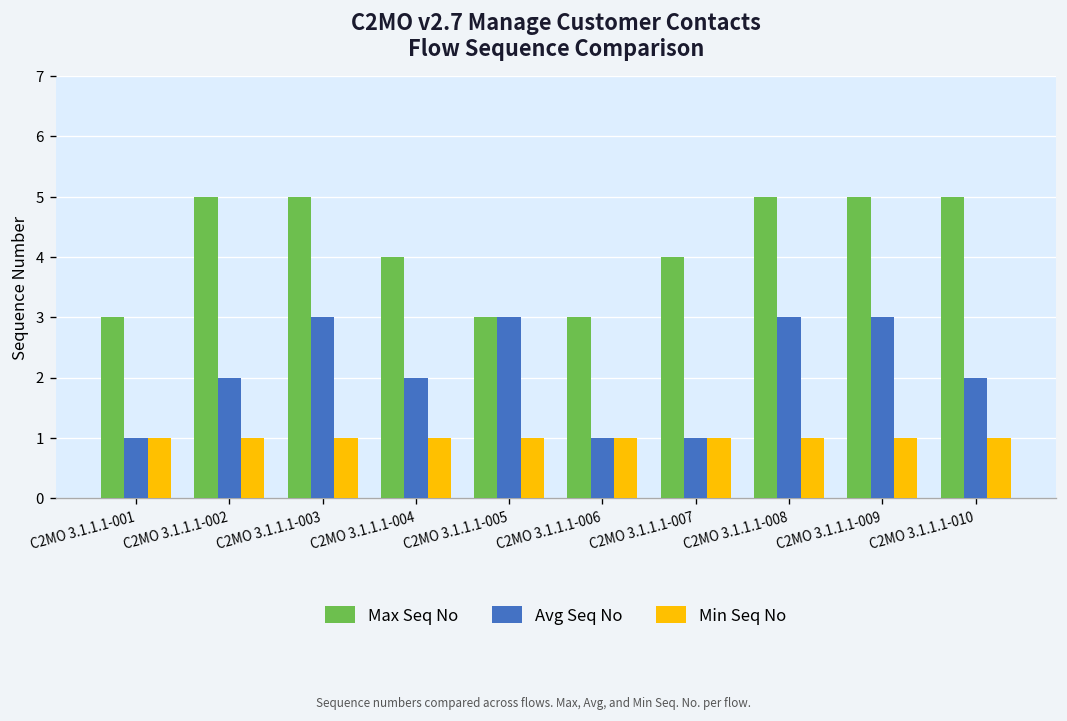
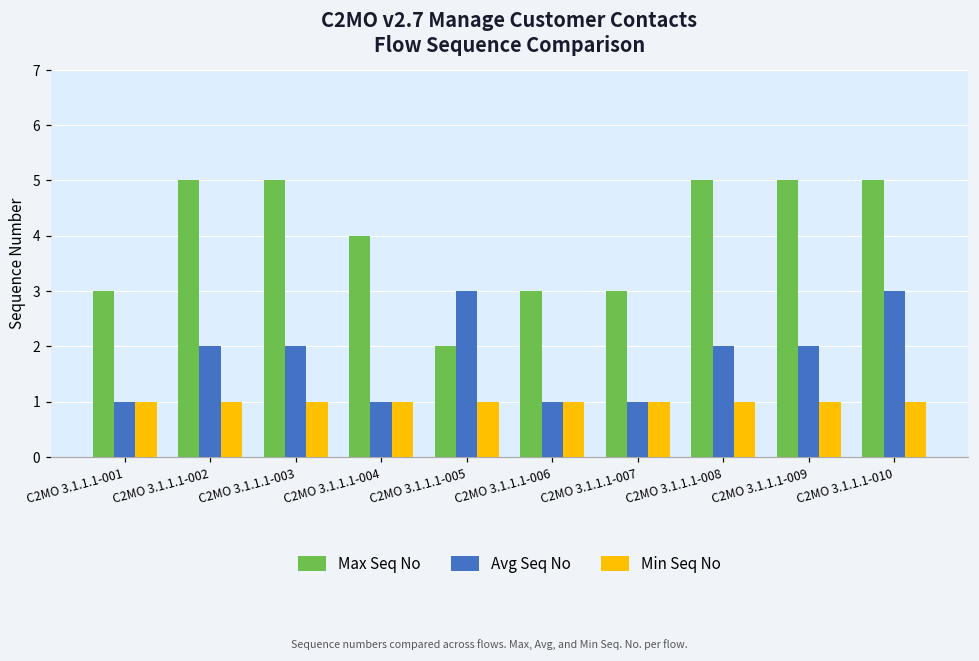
Avg Seq No, C2MO 3.1.1.1-003: 3 -> 2
Avg Seq No, C2MO 3.1.1.1-004: 2 -> 1
Max Seq No, C2MO 3.1.1.1-005: 3 -> 2
Max Seq No, C2MO 3.1.1.1-007: 4 -> 3
Avg Seq No, C2MO 3.1.1.1-008: 3 -> 2
Avg Seq No, C2MO 3.1.1.1-009: 3 -> 2
Avg Seq No, C2MO 3.1.1.1-010: 2 -> 3
